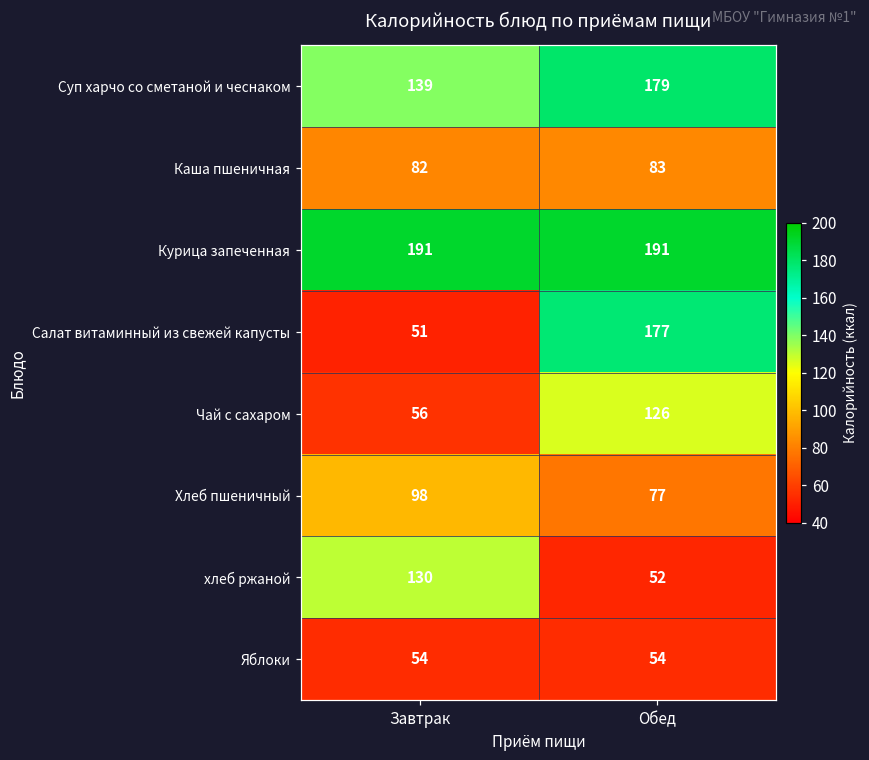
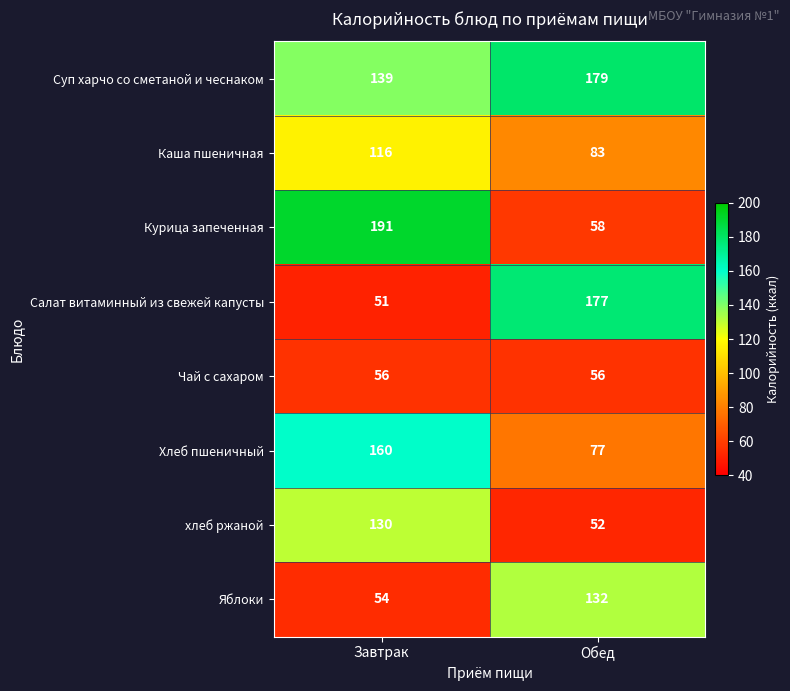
Каша пшеничная, Завтрак: 82 -> 116
Курица запеченная, Обед: 191 -> 58
Чай с сахаром, Обед: 126 -> 56
Хлеб пшеничный, Завтрак: 98 -> 160
Яблоки, Обед: 54 -> 132
